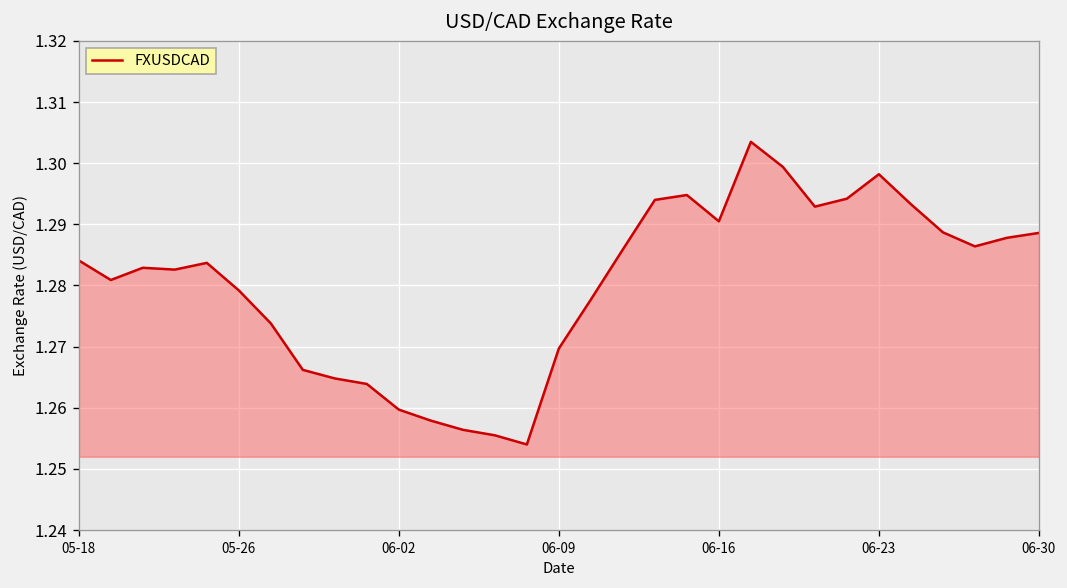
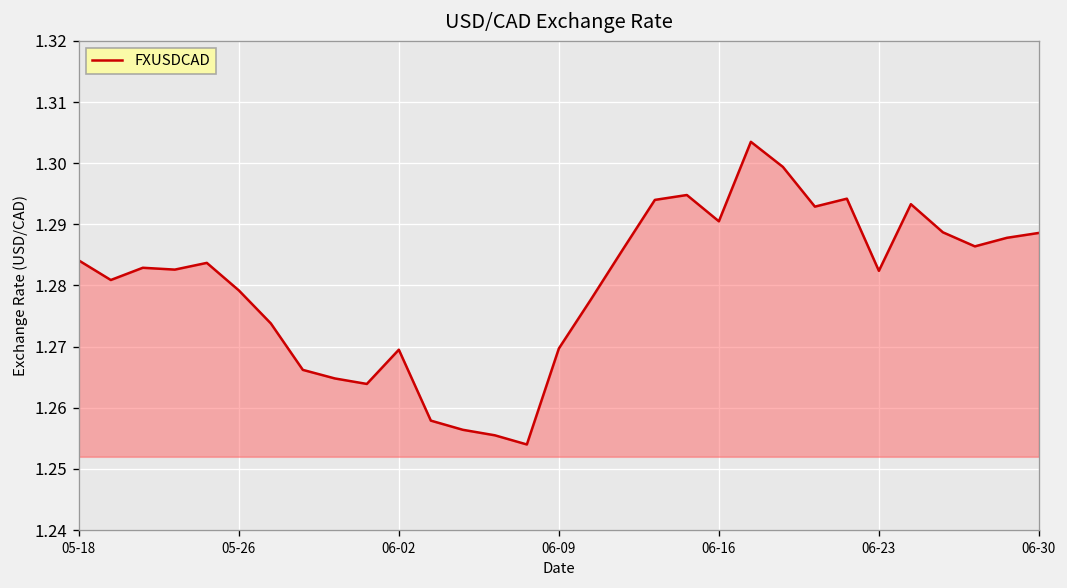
06-02: 1.260 -> 1.270
06-23: 1.298 -> 1.282
